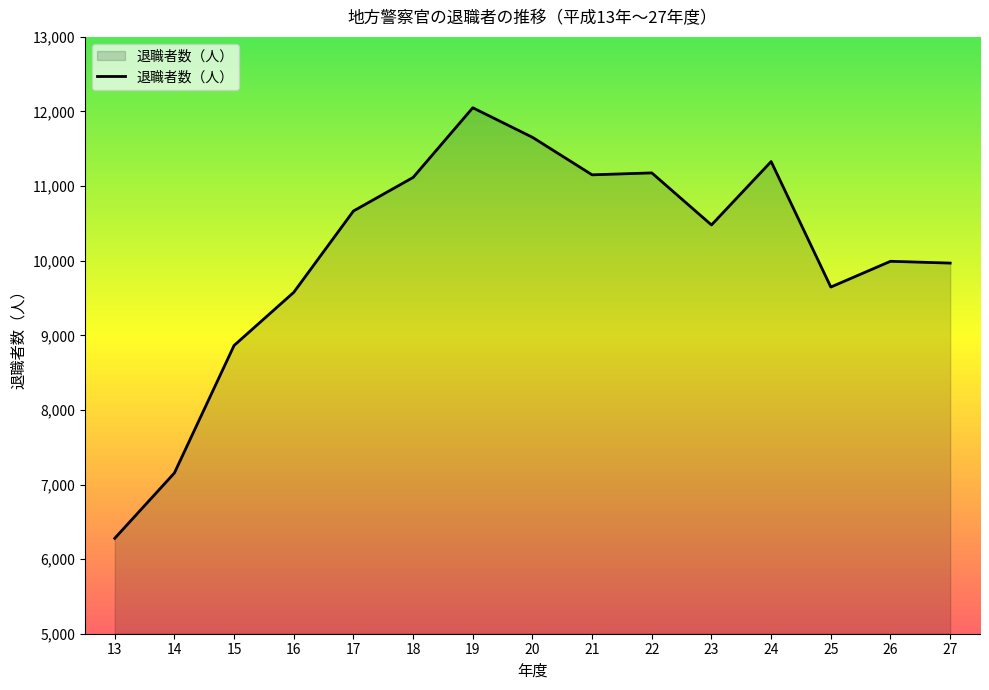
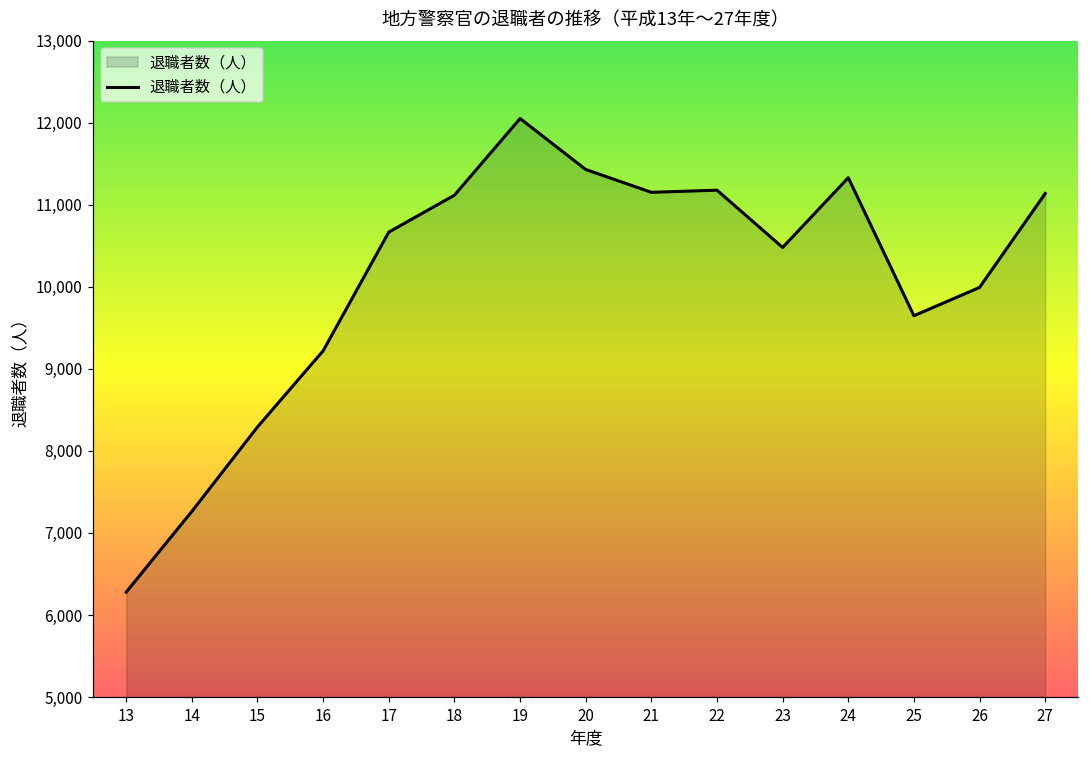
14: 7,200 -> 7,300
15: 8,900 -> 8,300
16: 9,600 -> 9,200
20: 11,700 -> 11,400
27: 10,000 -> 11,100
